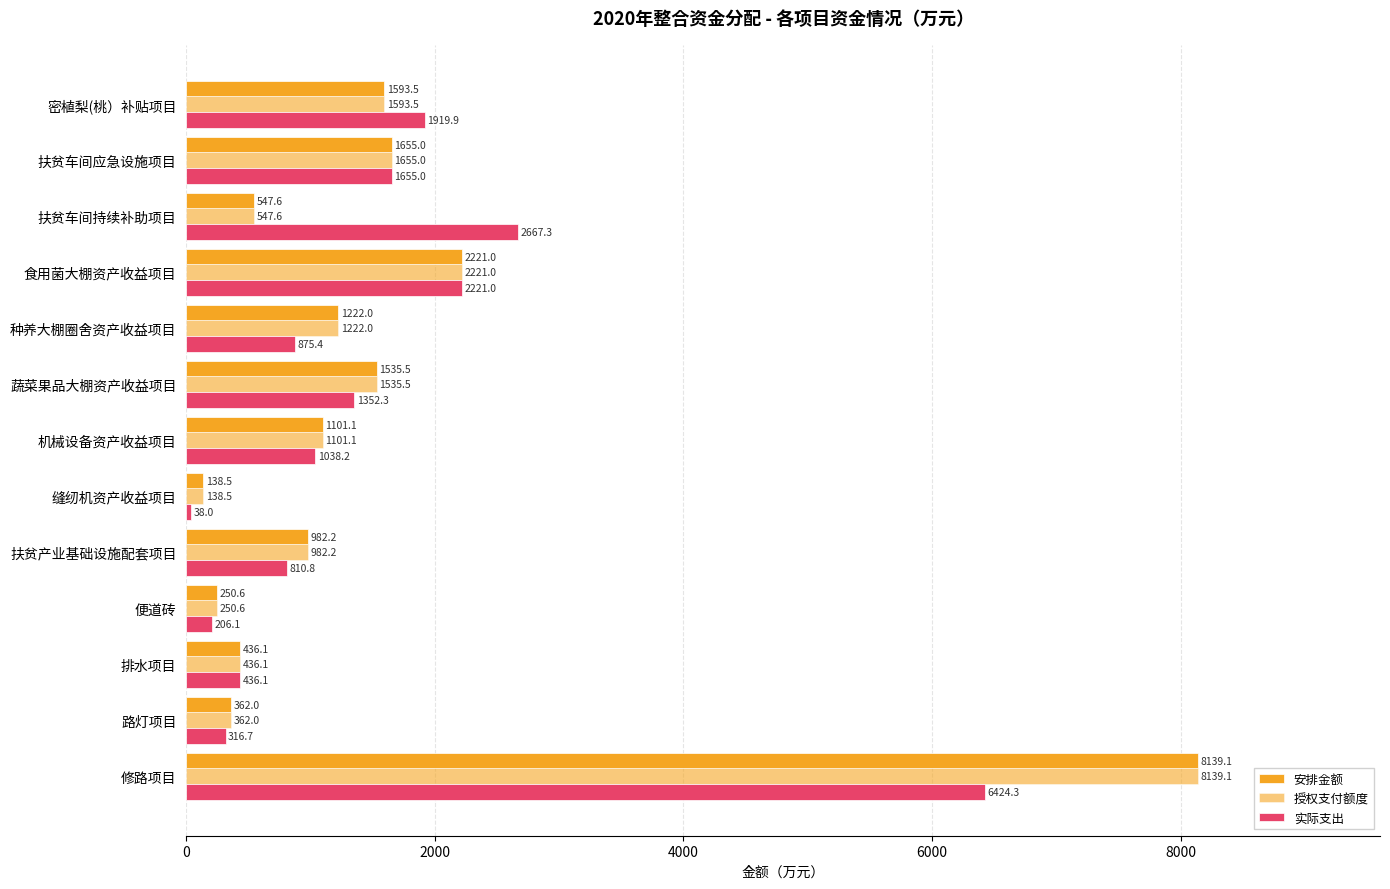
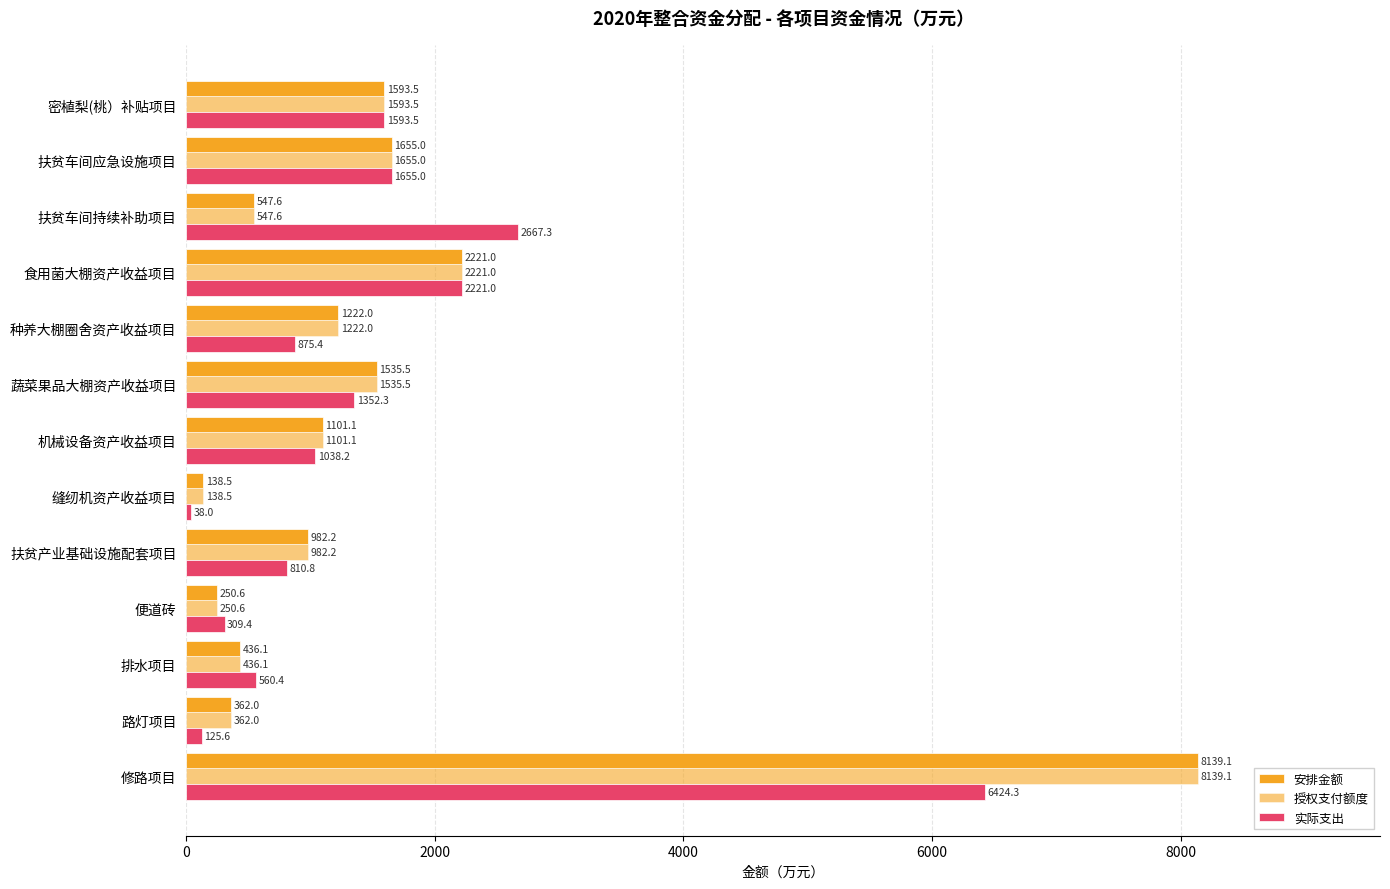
实际支出, 密植梨(桃）补贴项目: 1919.9 -> 1593.5
实际支出, 便道砖: 206.1 -> 309.4
实际支出, 排水项目: 436.1 -> 560.4
实际支出, 路灯项目: 316.7 -> 125.6
